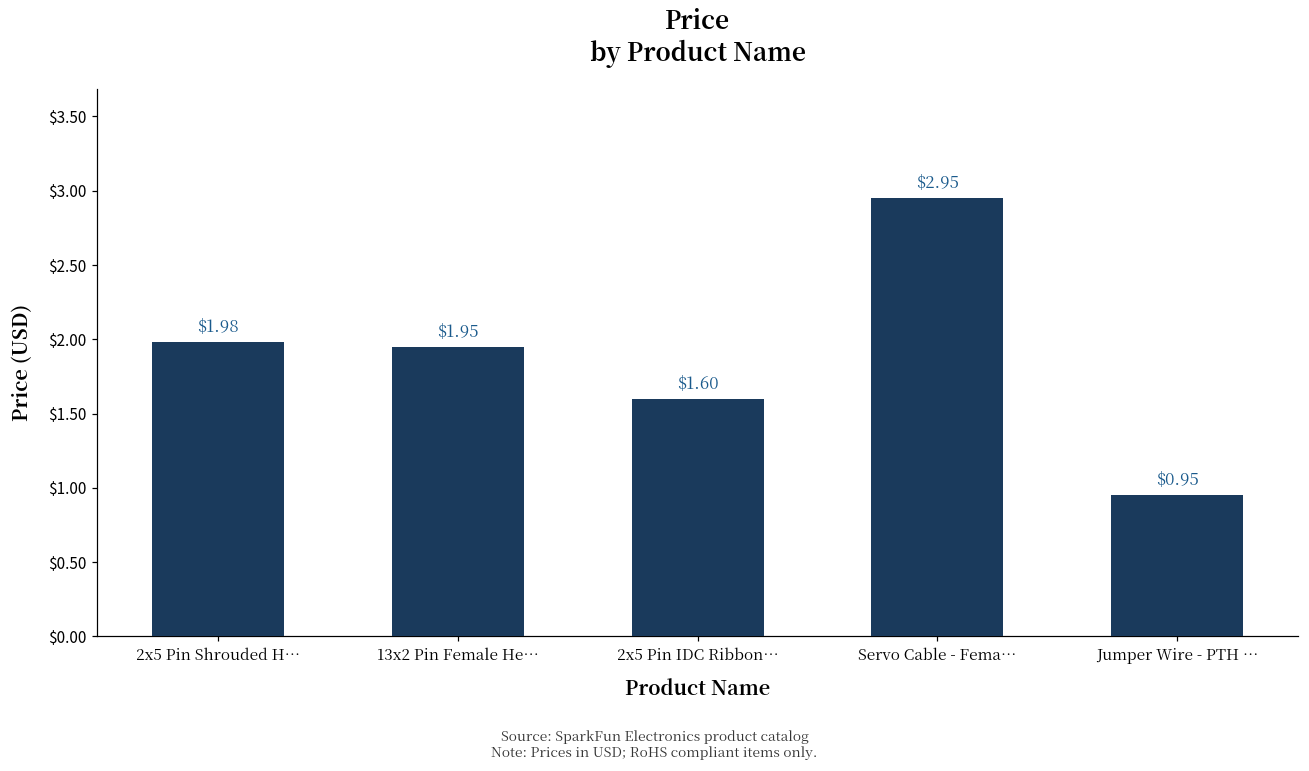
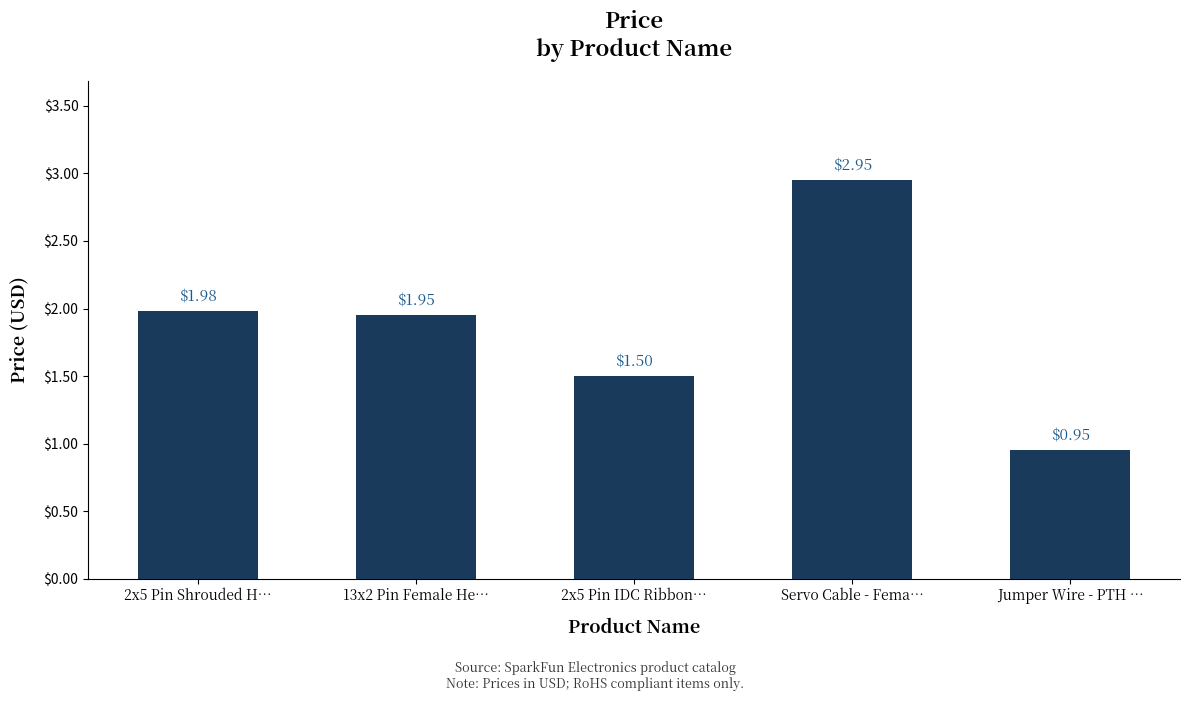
2x5 Pin IDC Ribbon…: $1.60 -> $1.50
